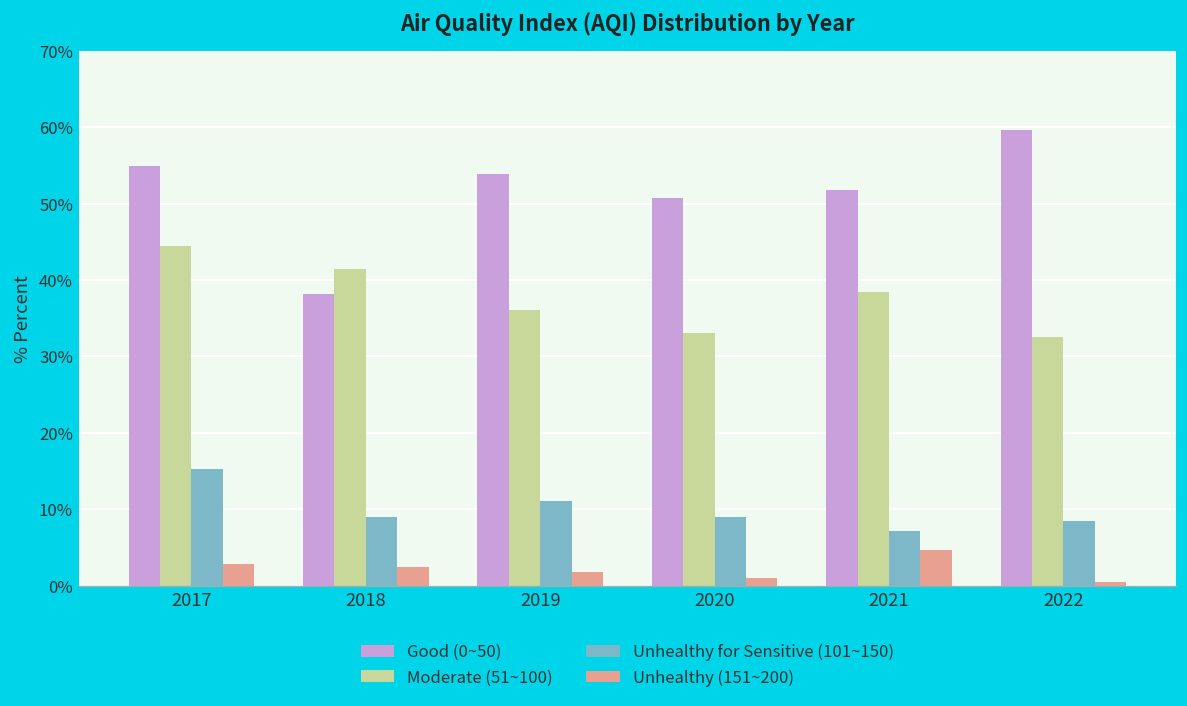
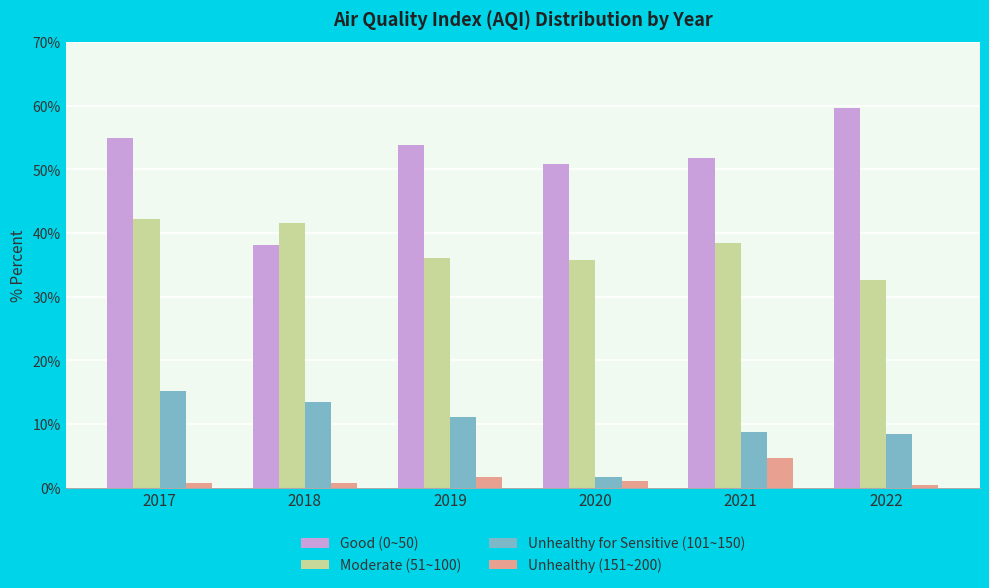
Moderate (51~100), 2017: 45% -> 42%
Unhealthy (151~200), 2017: 3% -> 1%
Unhealthy for Sensitive (101~150), 2018: 9% -> 14%
Unhealthy (151~200), 2018: 2% -> 1%
Moderate (51~100), 2020: 33% -> 36%
Unhealthy for Sensitive (101~150), 2020: 9% -> 2%
Unhealthy for Sensitive (101~150), 2021: 7% -> 9%
